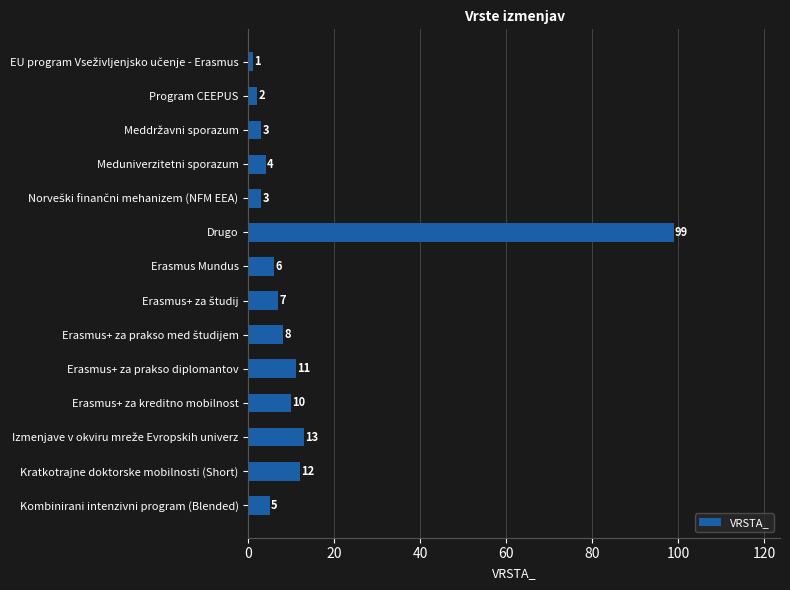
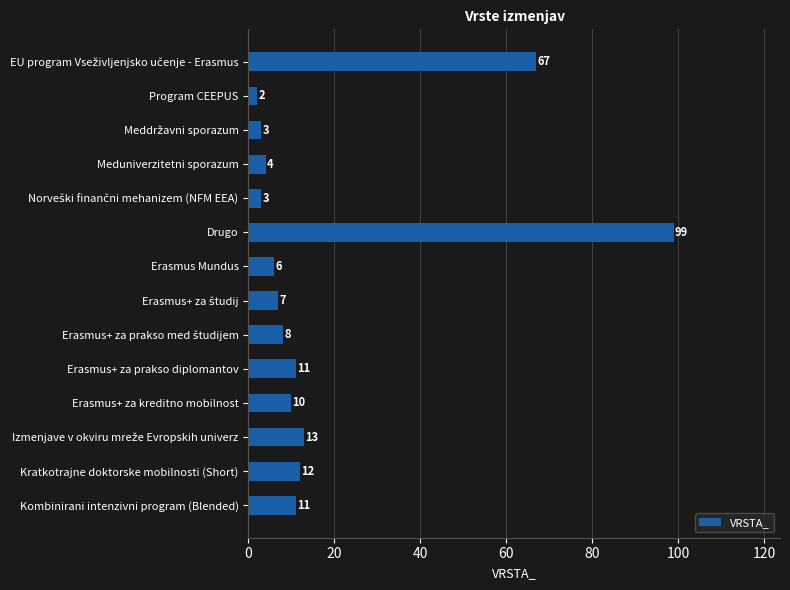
EU program Vseživljenjsko učenje - Erasmus: 1 -> 67
Kombinirani intenzivni program (Blended): 5 -> 11
